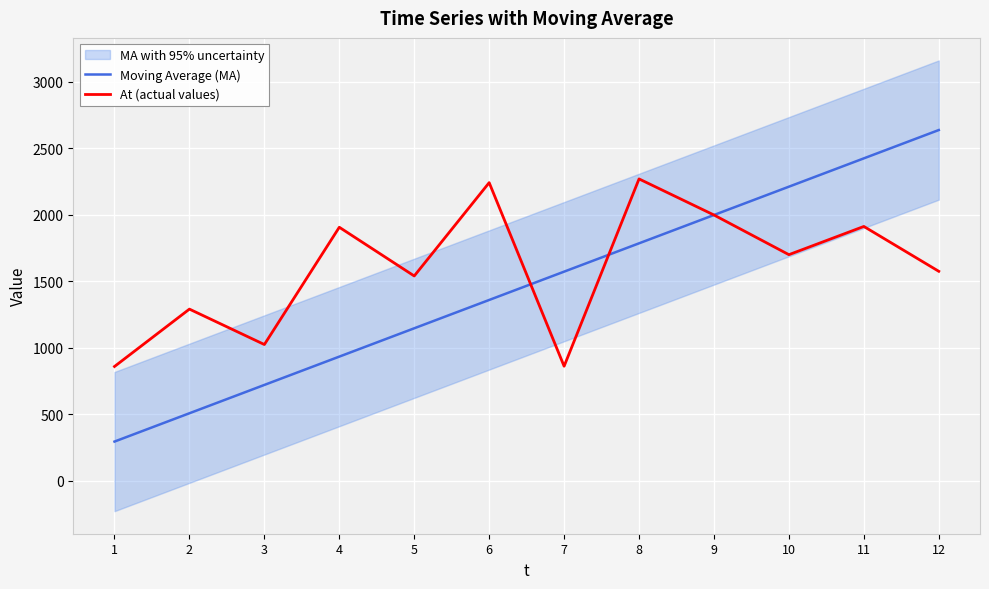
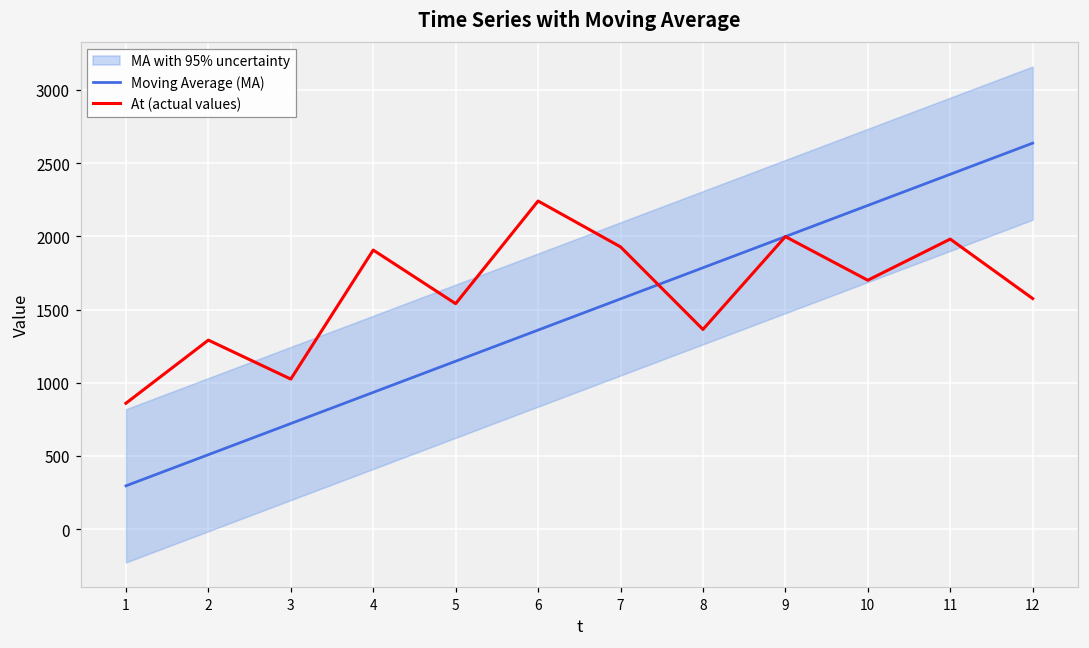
At (actual values), 7: 860 -> 1930
At (actual values), 8: 2270 -> 1360
At (actual values), 11: 1910 -> 1980
